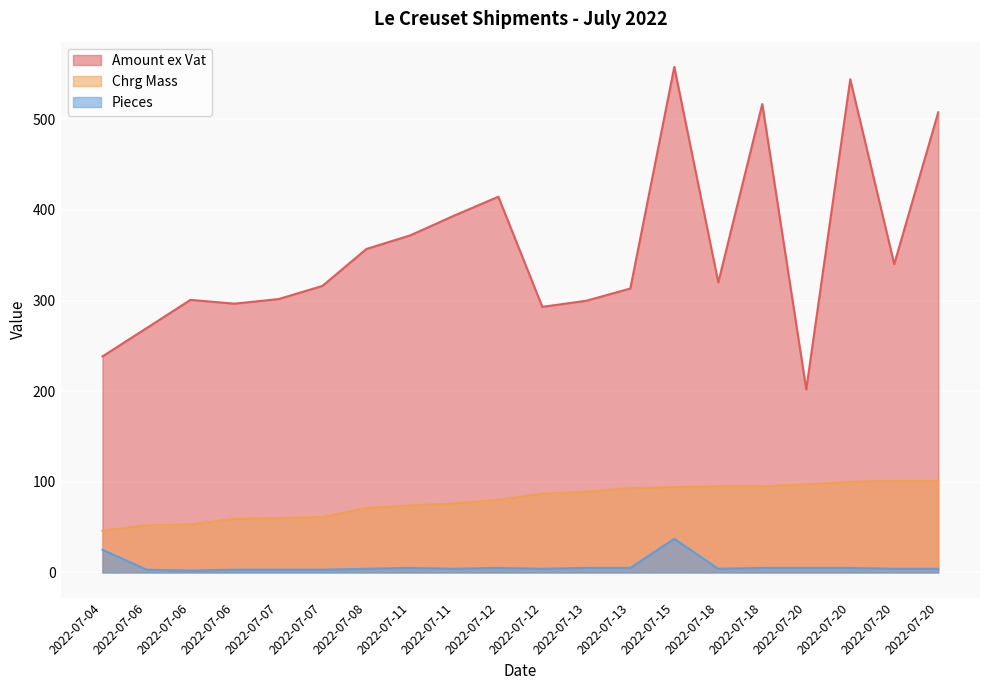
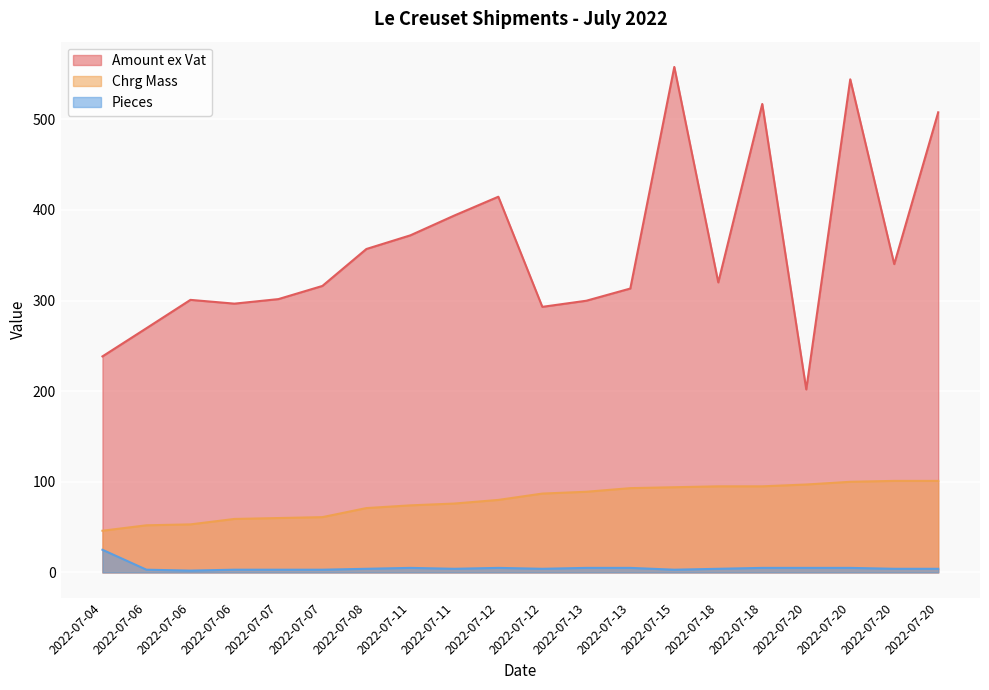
Pieces, 2022-07-15: 40 -> 0
